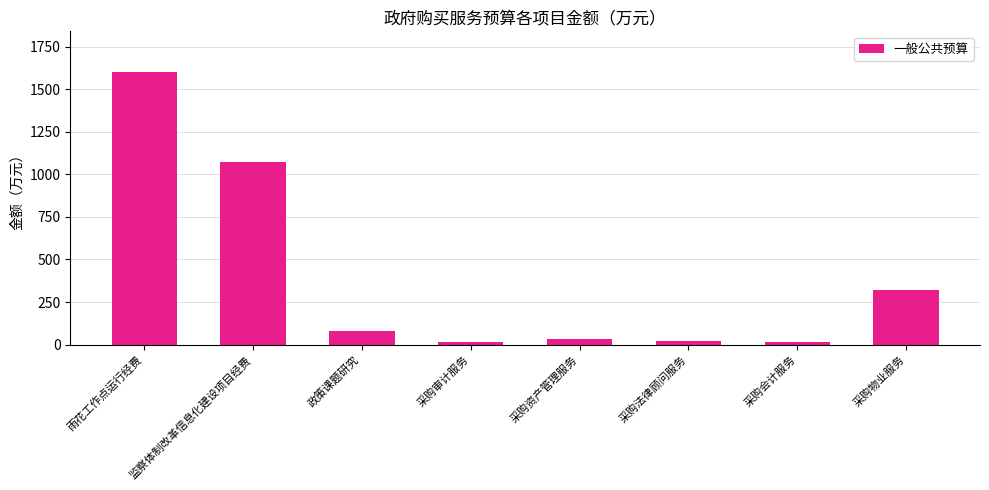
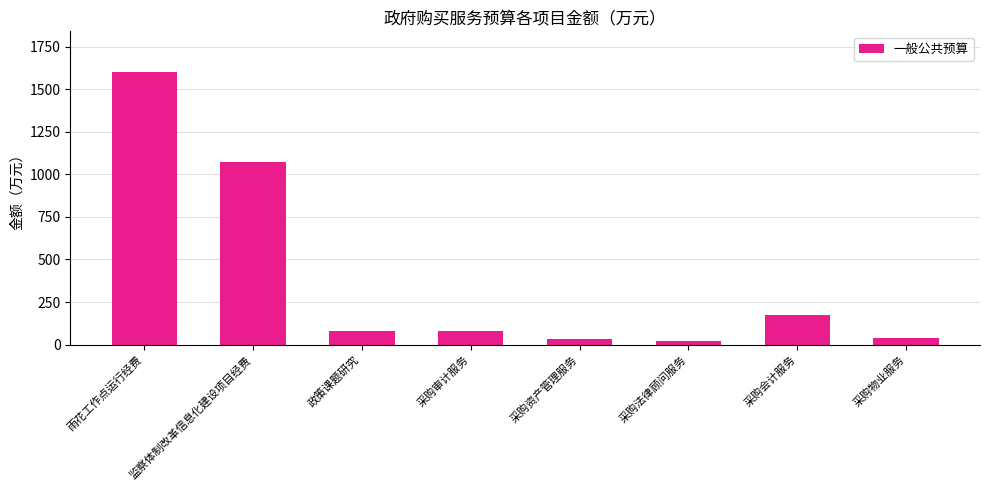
采购审计服务: 20 -> 80
采购会计服务: 20 -> 180
采购物业服务: 320 -> 40
